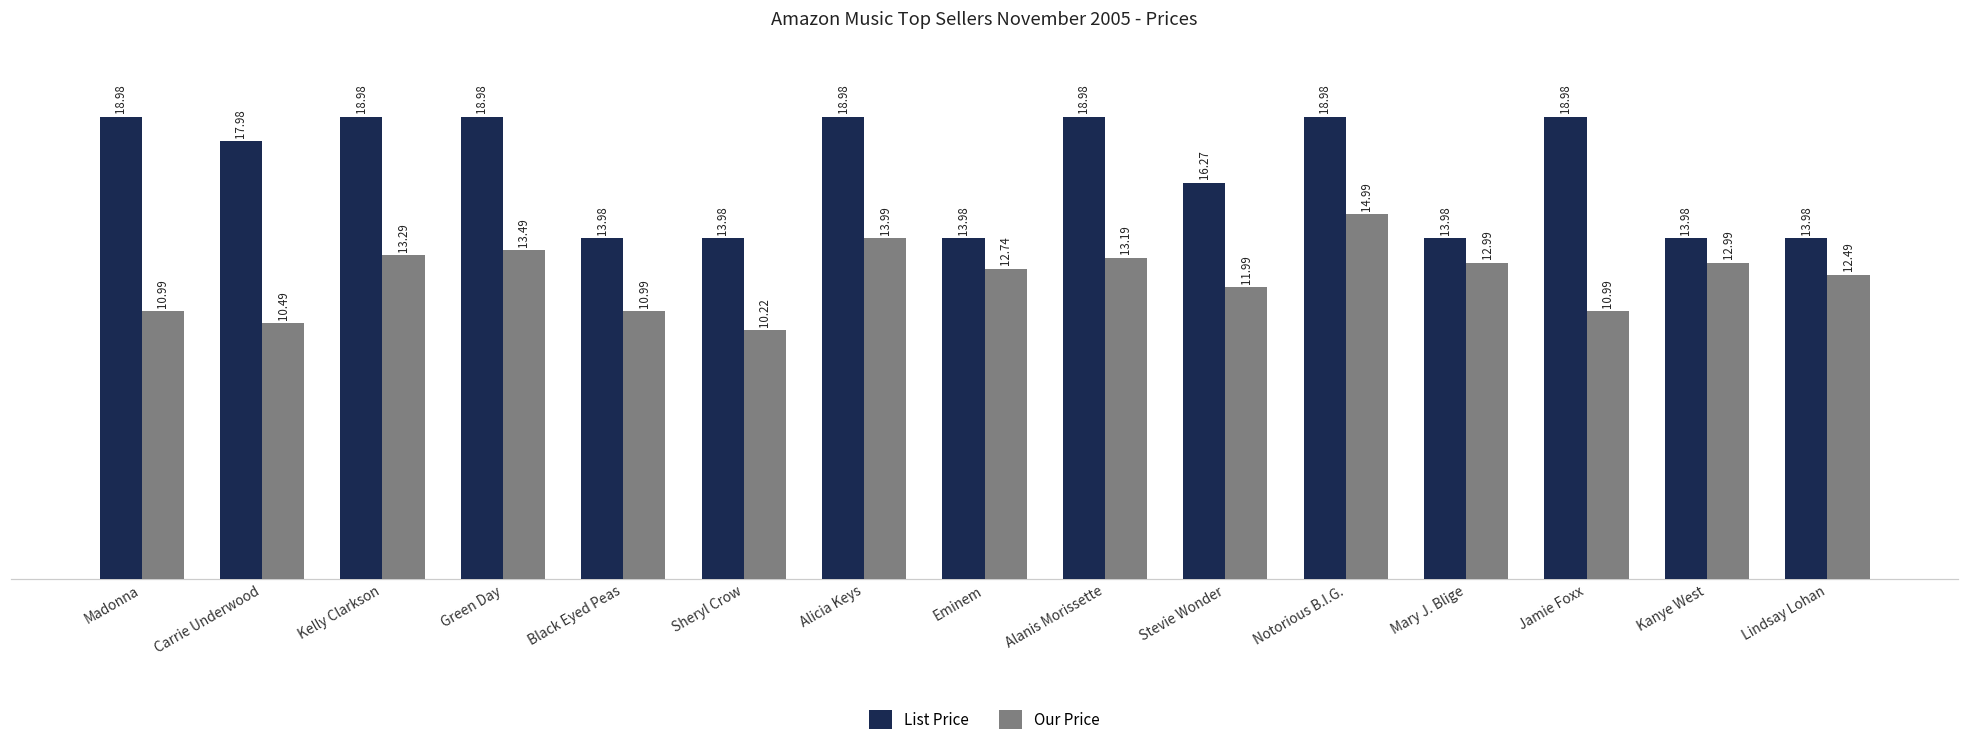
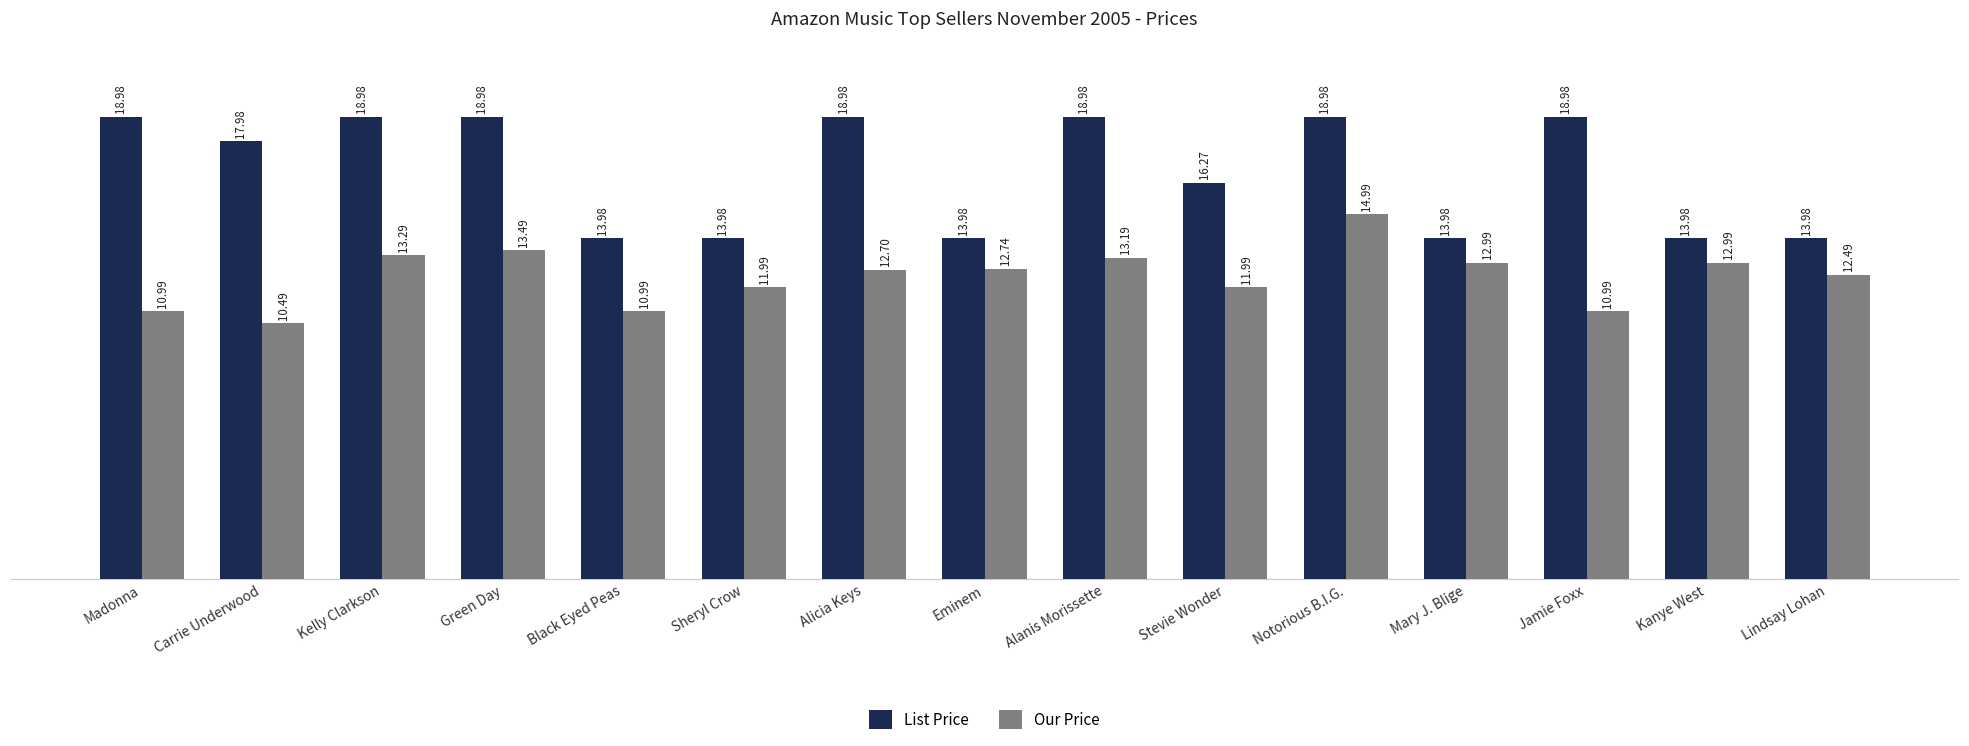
Our Price, Sheryl Crow: 10.22 -> 11.99
Our Price, Alicia Keys: 13.99 -> 12.70
